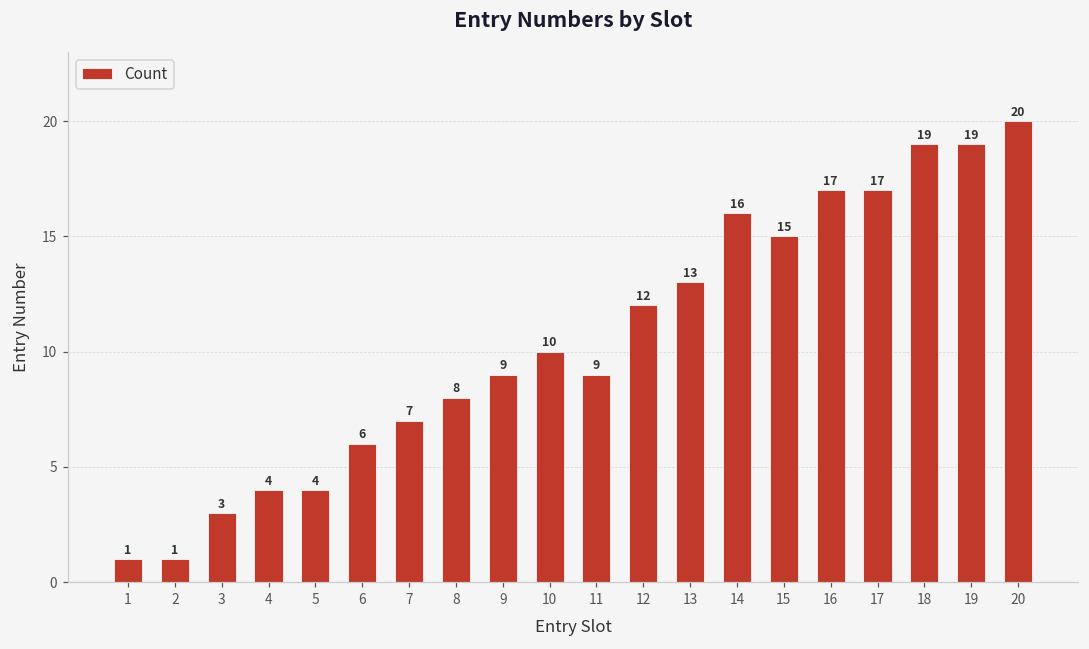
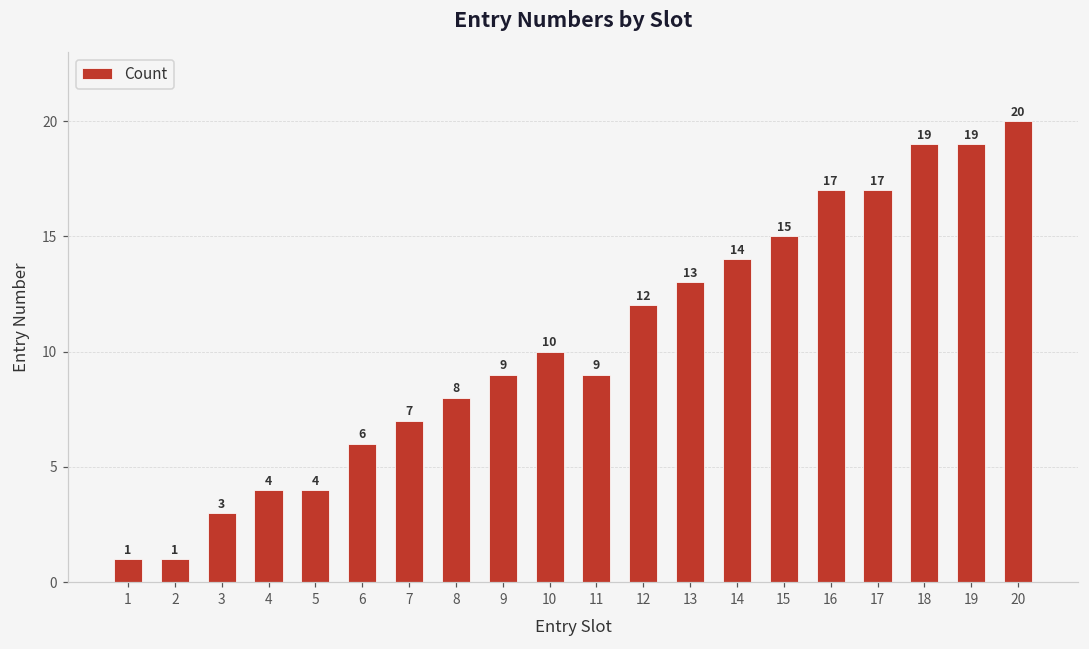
14: 16 -> 14
